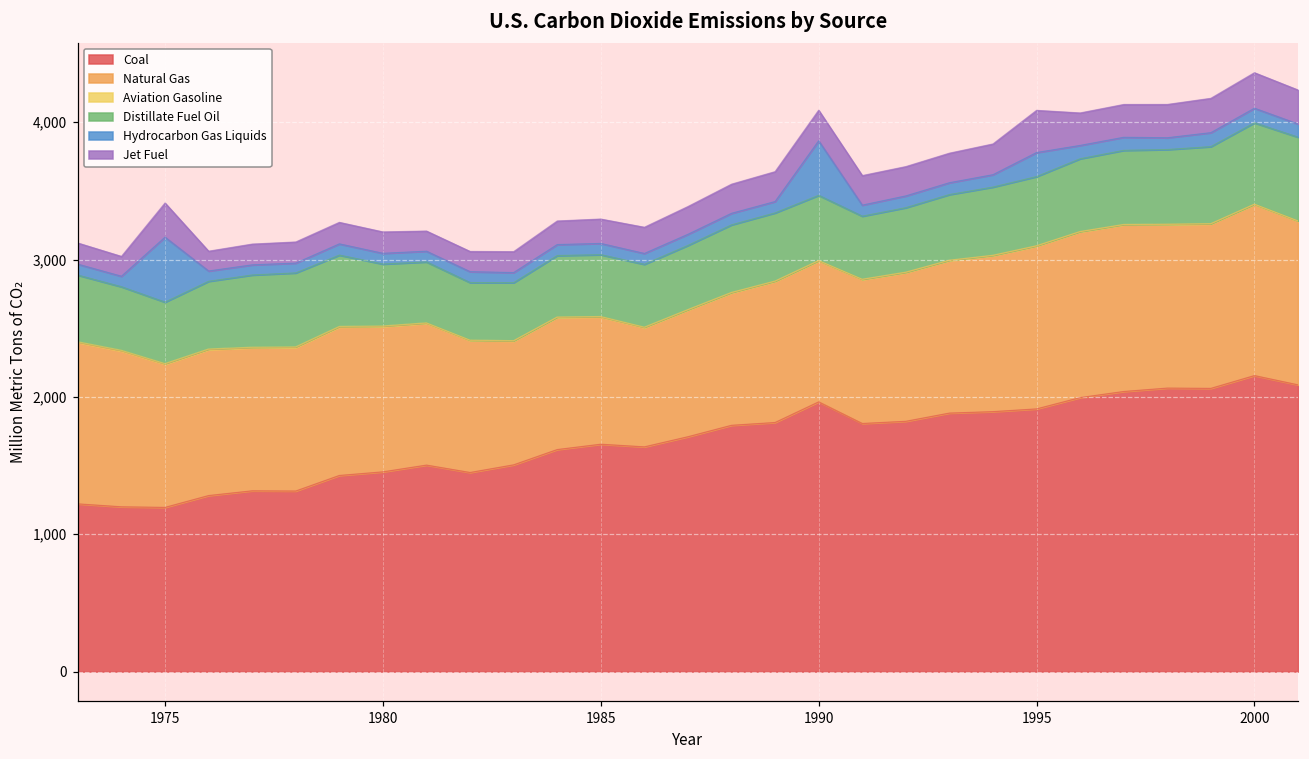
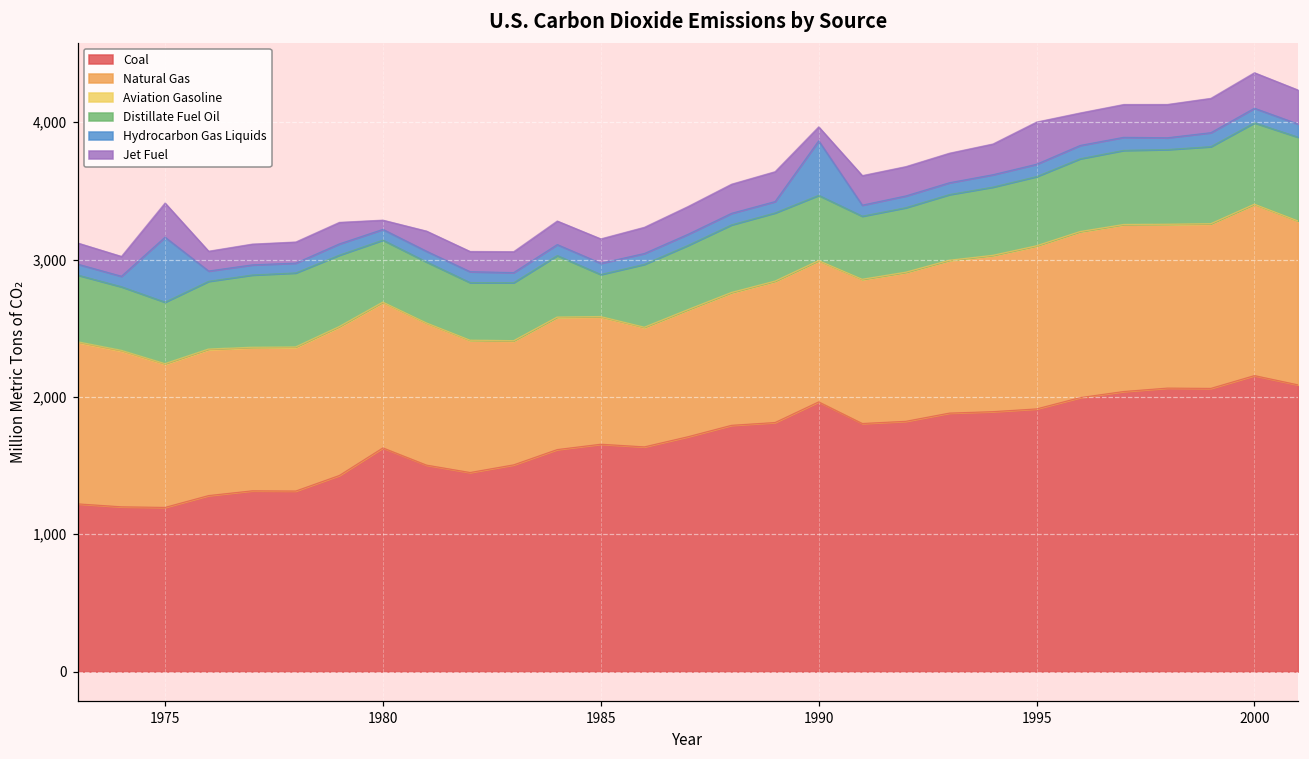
Coal, 1980: 1,450 -> 1,630
Jet Fuel, 1980: 160 -> 70
Distillate Fuel Oil, 1985: 450 -> 310
Jet Fuel, 1990: 220 -> 100
Hydrocarbon Gas Liquids, 1995: 180 -> 90
